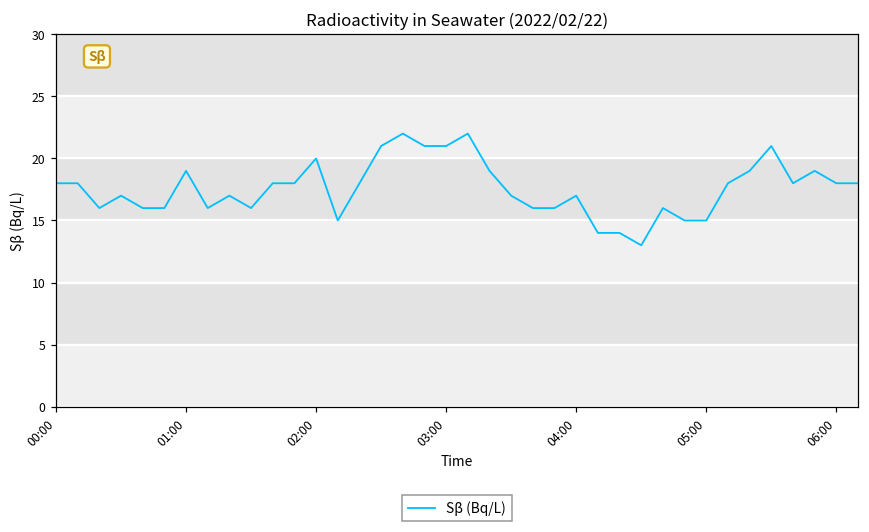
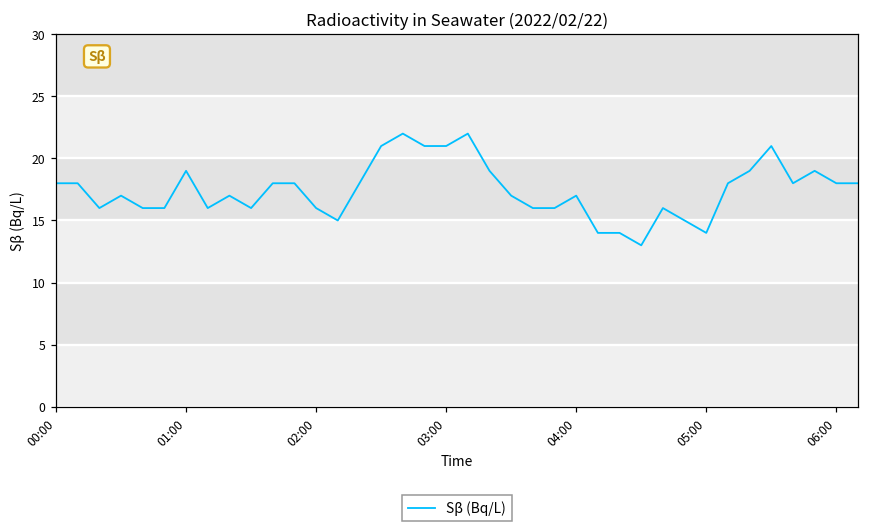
02:00: 20 -> 16
05:00: 15 -> 14
